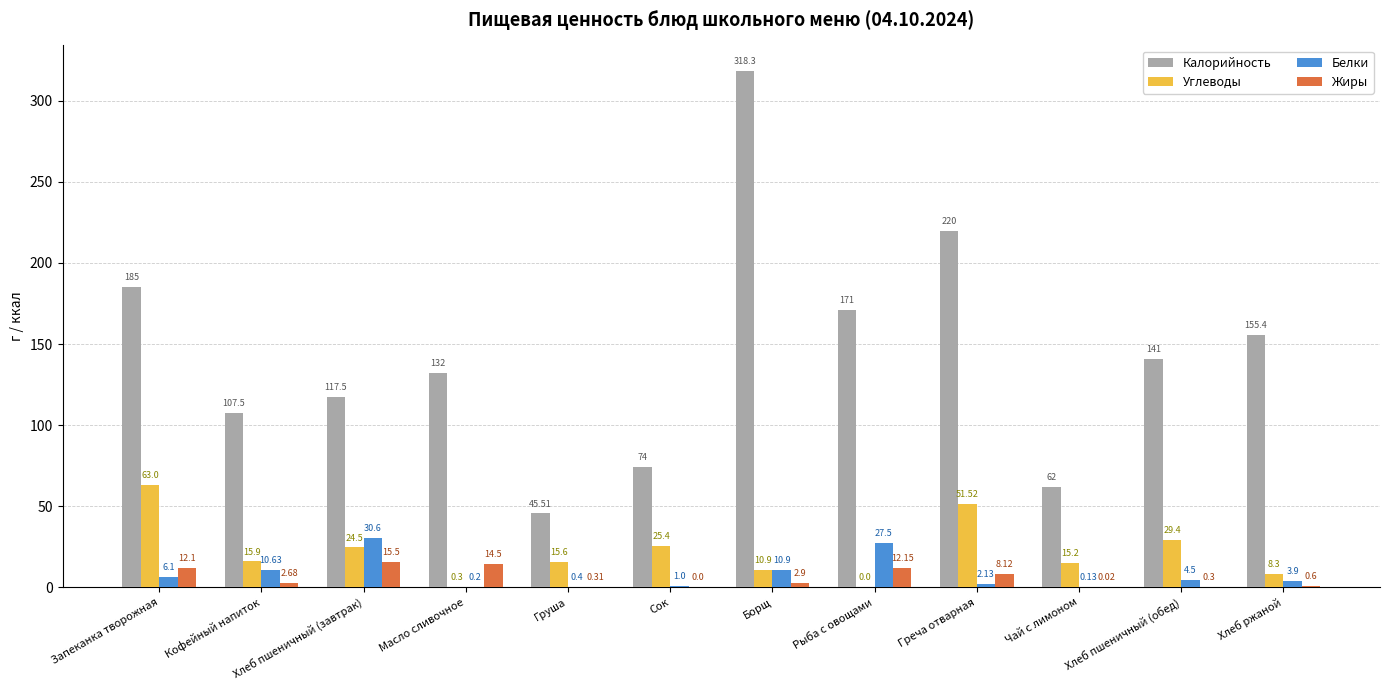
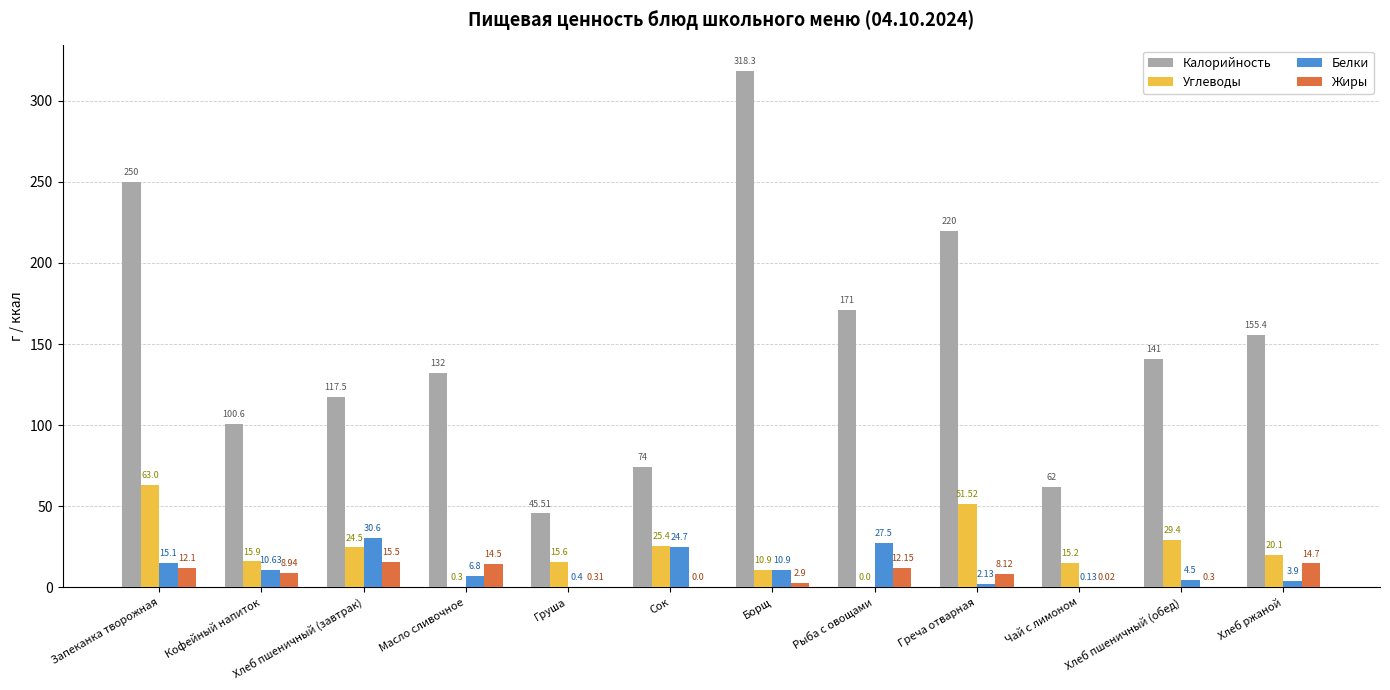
Калорийность, Запеканка творожная: 185 -> 250
Белки, Запеканка творожная: 6.1 -> 15.1
Калорийность, Кофейный напиток: 107.5 -> 100.6
Жиры, Кофейный напиток: 2.68 -> 8.94
Белки, Масло сливочное: 0.2 -> 6.8
Белки, Сок: 1.0 -> 24.7
Углеводы, Хлеб ржаной: 8.3 -> 20.1
Жиры, Хлеб ржаной: 0.6 -> 14.7
